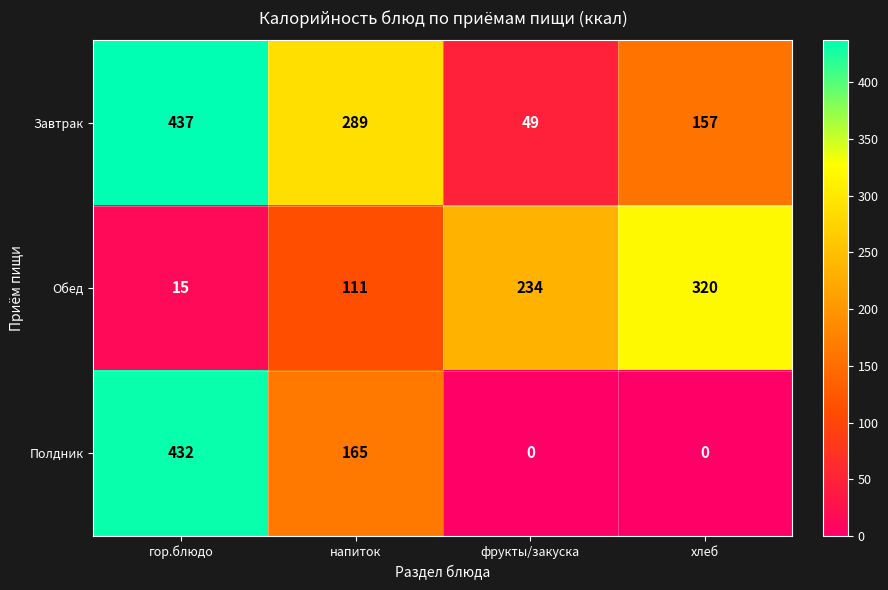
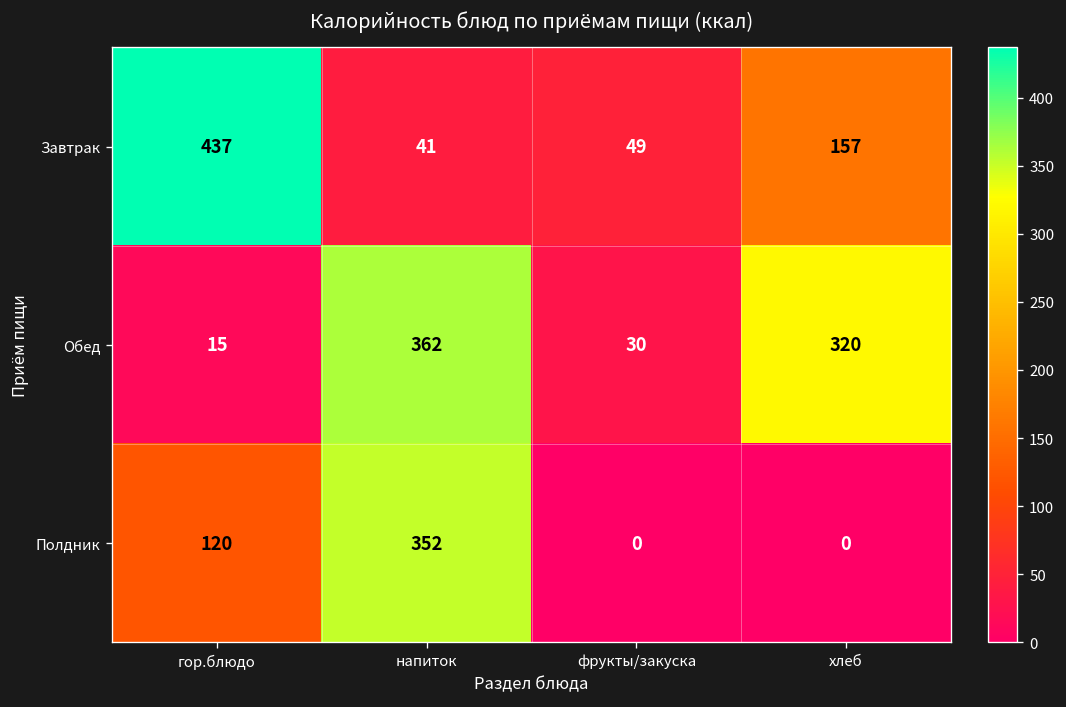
Завтрак, напиток: 289 -> 41
Обед, напиток: 111 -> 362
Обед, фрукты/закуска: 234 -> 30
Полдник, гор.блюдо: 432 -> 120
Полдник, напиток: 165 -> 352
